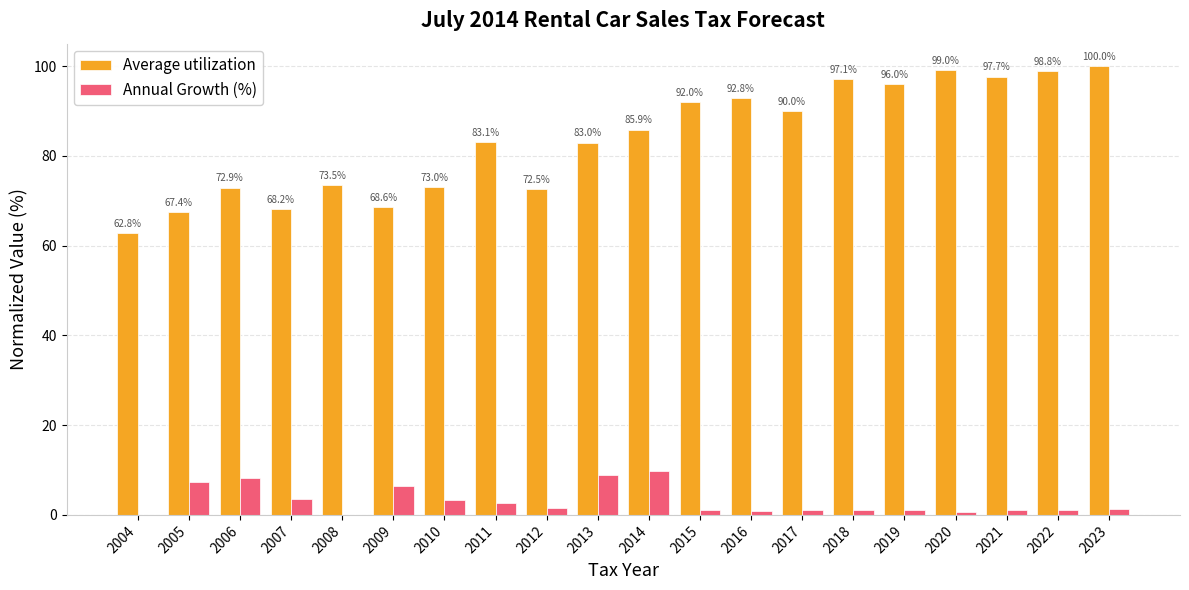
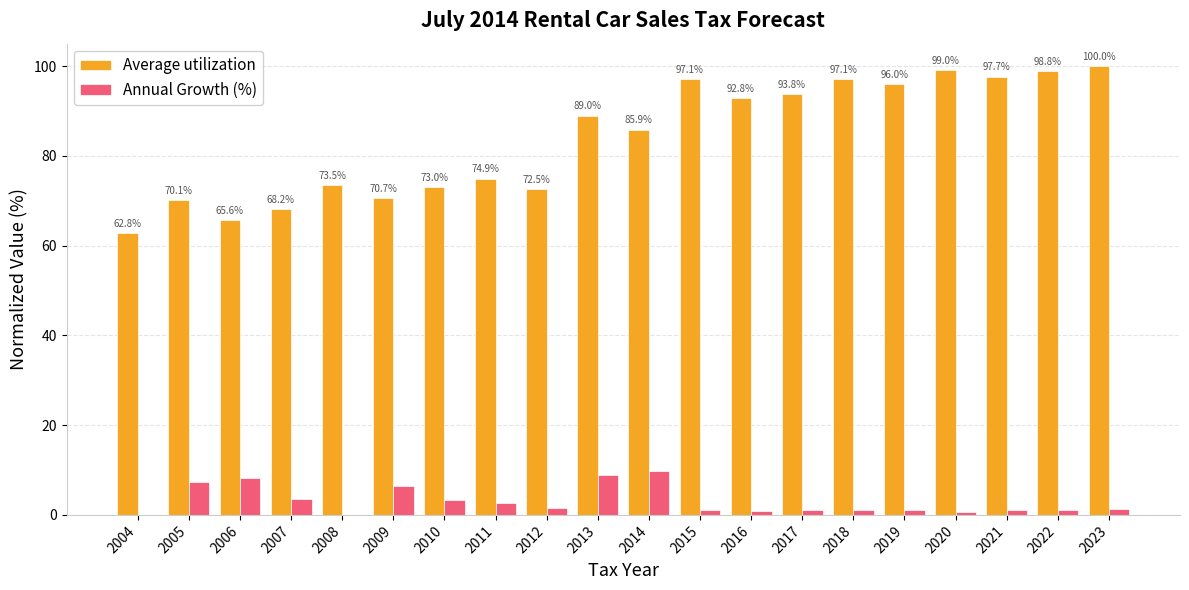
Average utilization, 2005: 67.4% -> 70.1%
Average utilization, 2006: 72.9% -> 65.6%
Average utilization, 2009: 68.6% -> 70.7%
Average utilization, 2011: 83.1% -> 74.9%
Average utilization, 2013: 83.0% -> 89.0%
Average utilization, 2015: 92.0% -> 97.1%
Average utilization, 2017: 90.0% -> 93.8%
